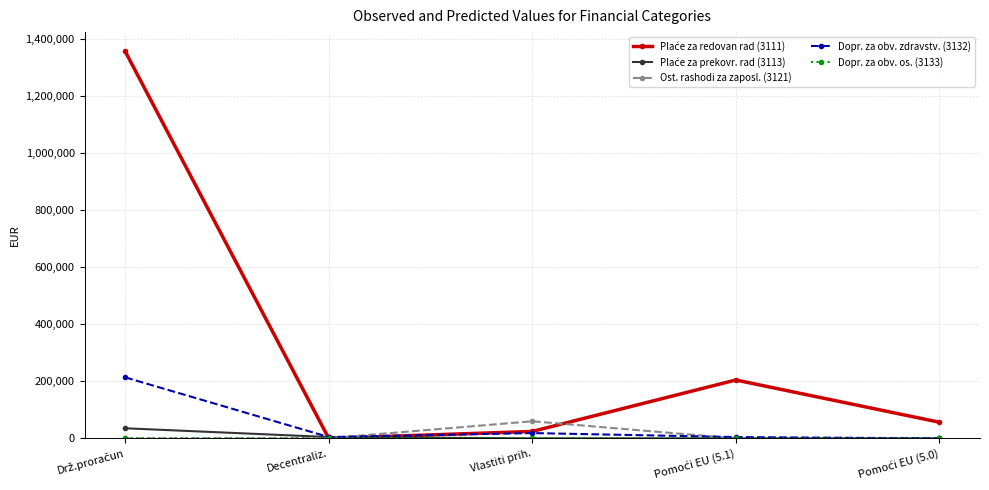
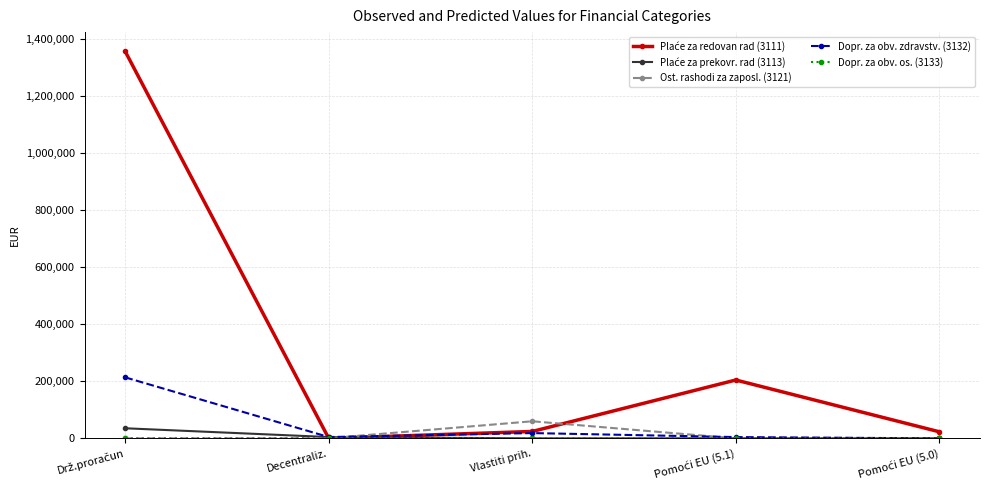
Plaće za redovan rad (3111), Pomoći EU (5.0): 60,000 -> 20,000
